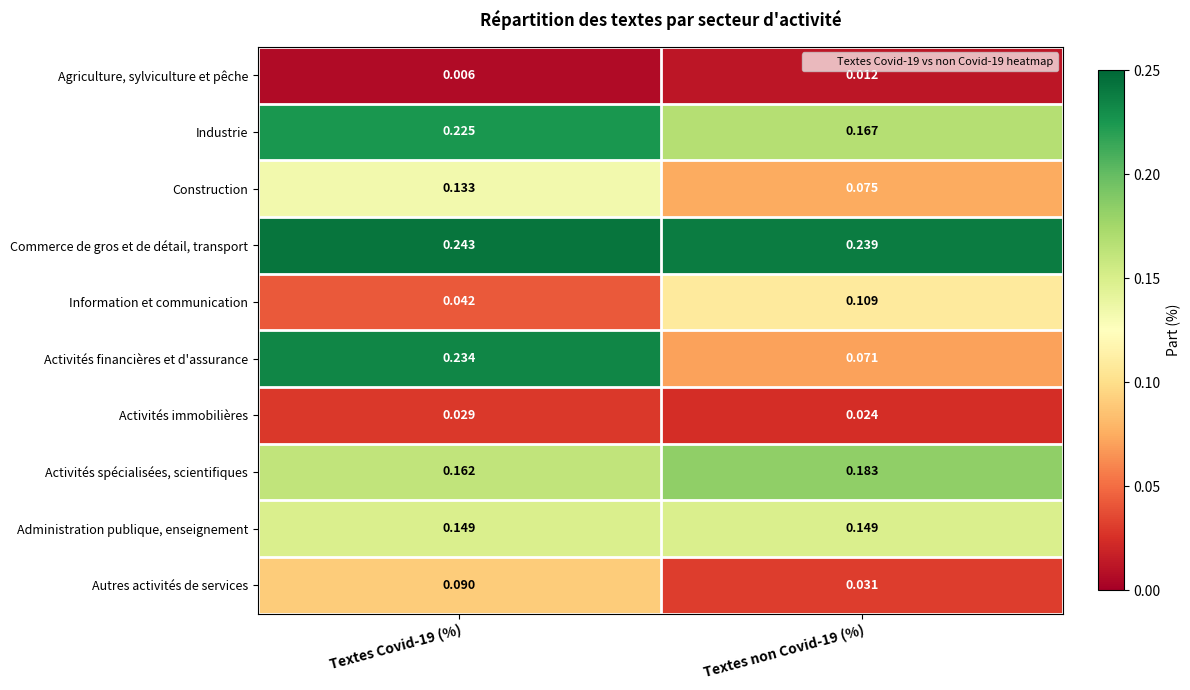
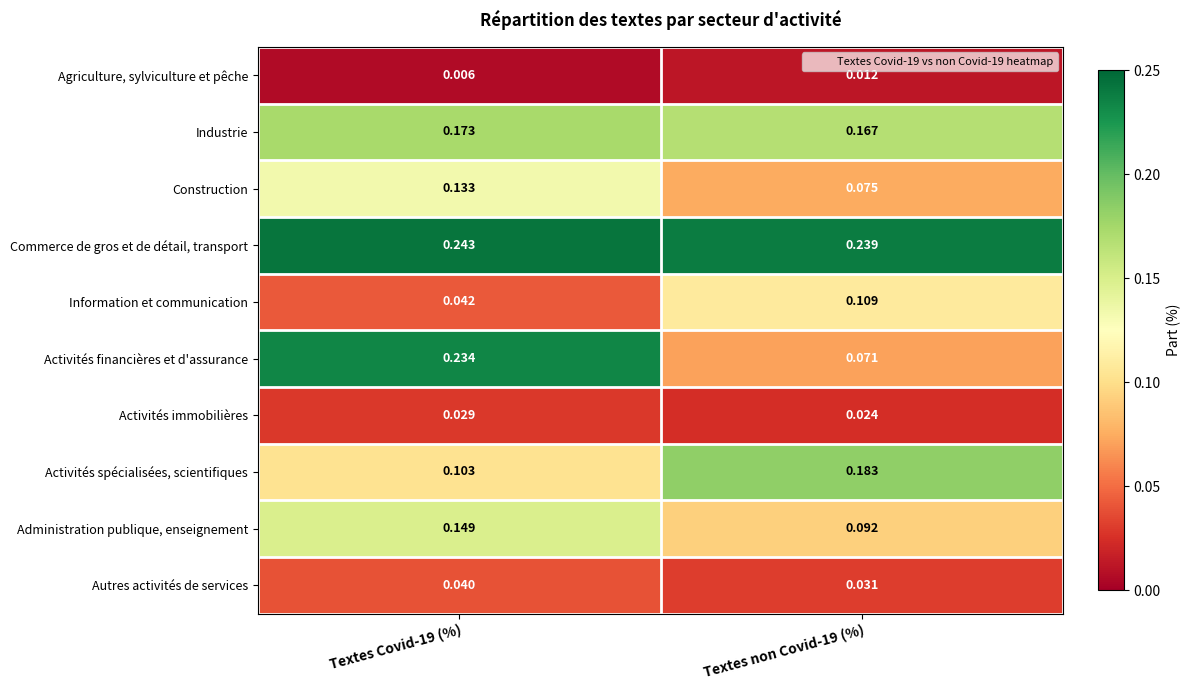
Industrie, Textes Covid-19 (%): 0.225 -> 0.173
Activités spécialisées, scientifiques, Textes Covid-19 (%): 0.162 -> 0.103
Administration publique, enseignement, Textes non Covid-19 (%): 0.149 -> 0.092
Autres activités de services, Textes Covid-19 (%): 0.090 -> 0.040
